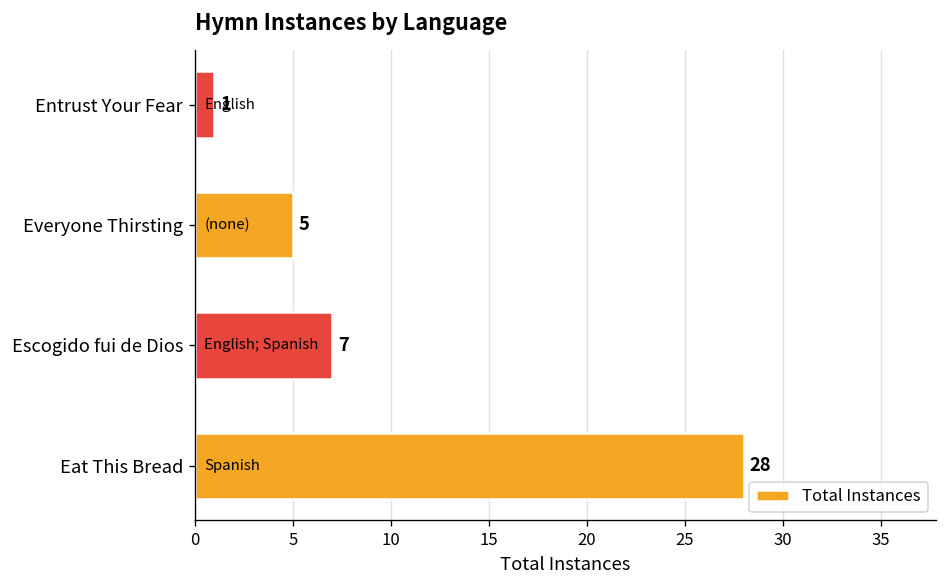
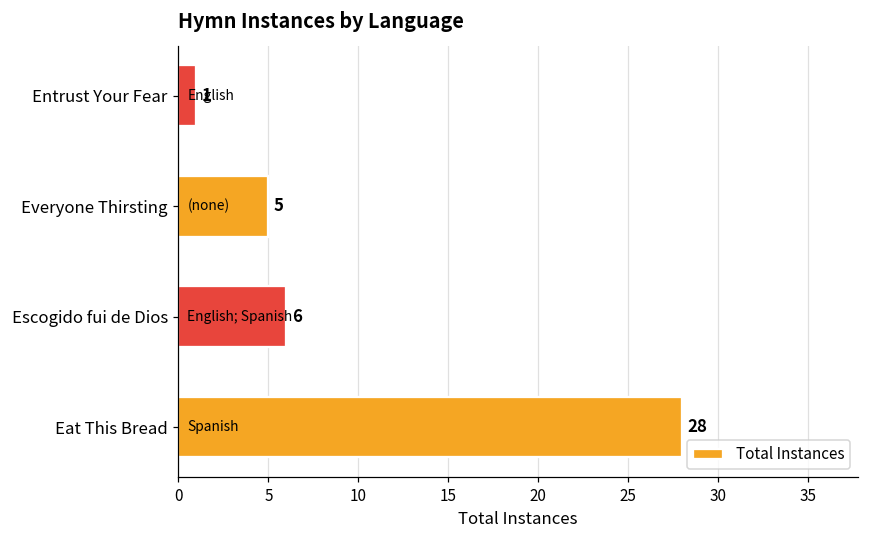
Escogido fui de Dios: 7 -> 6
